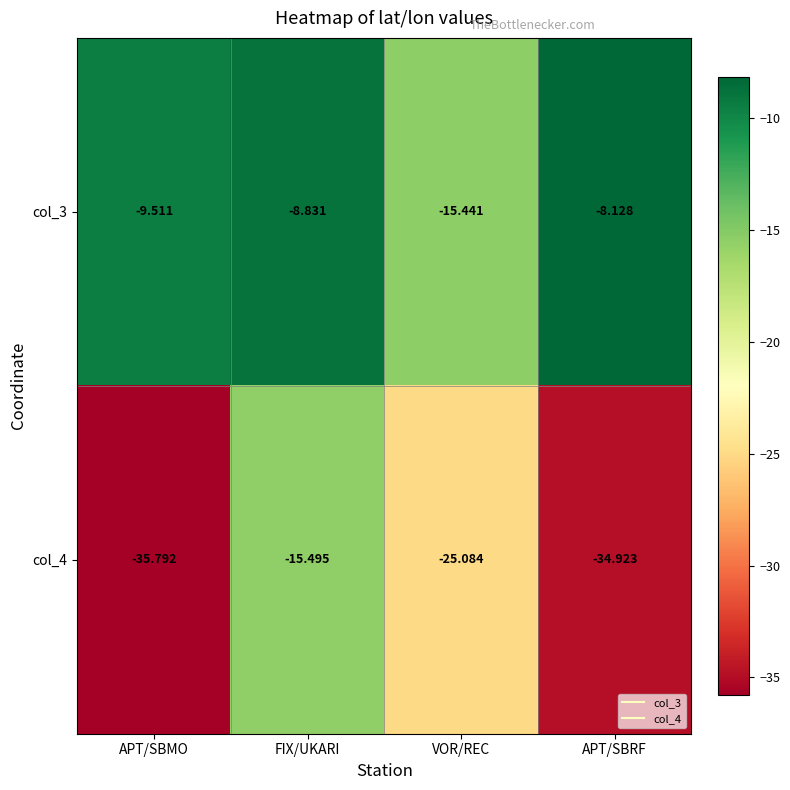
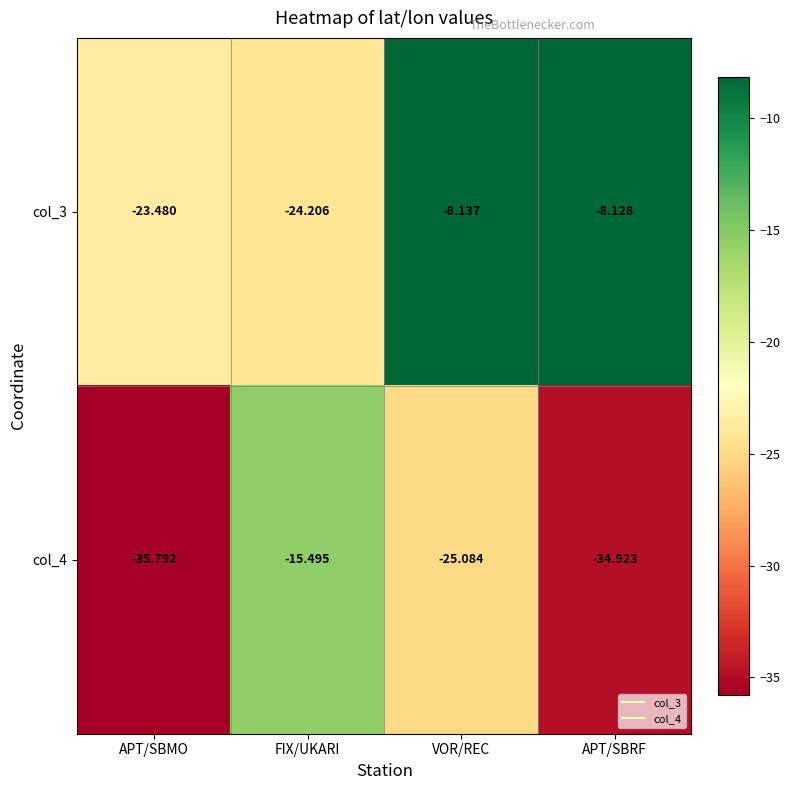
col_3, APT/SBMO: -9.511 -> -23.480
col_3, FIX/UKARI: -8.831 -> -24.206
col_3, VOR/REC: -15.441 -> -8.137
